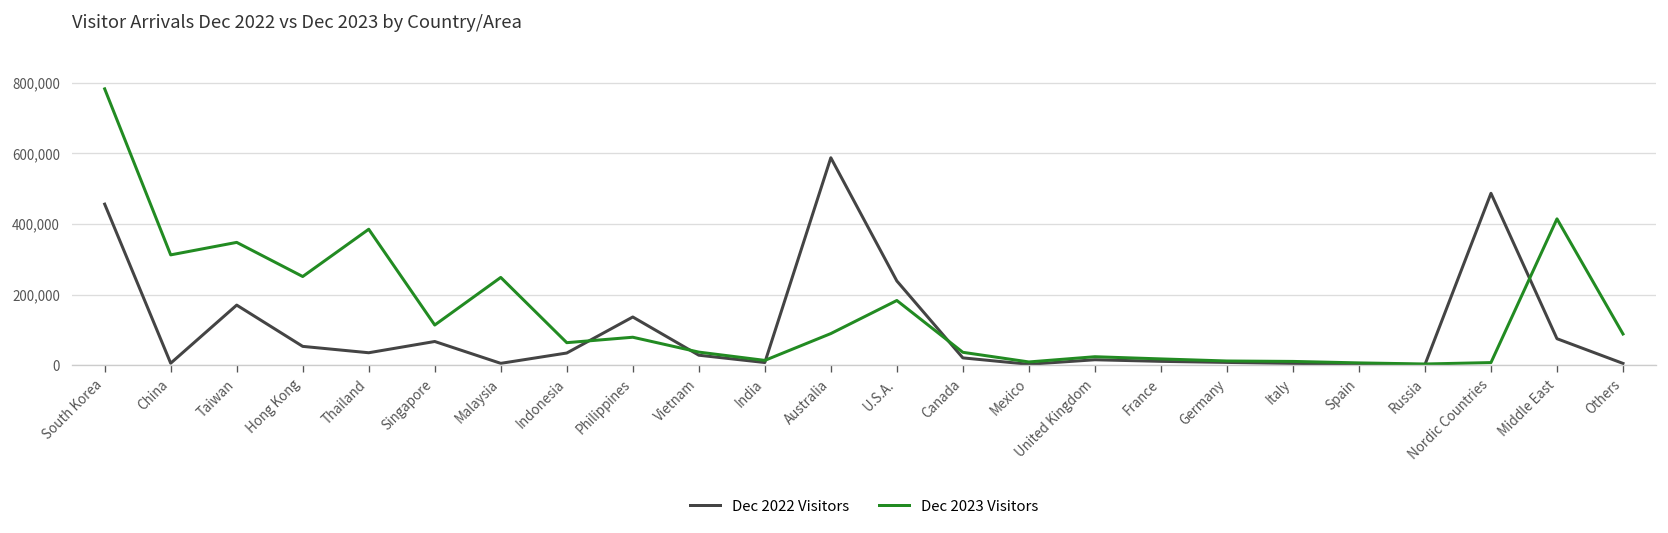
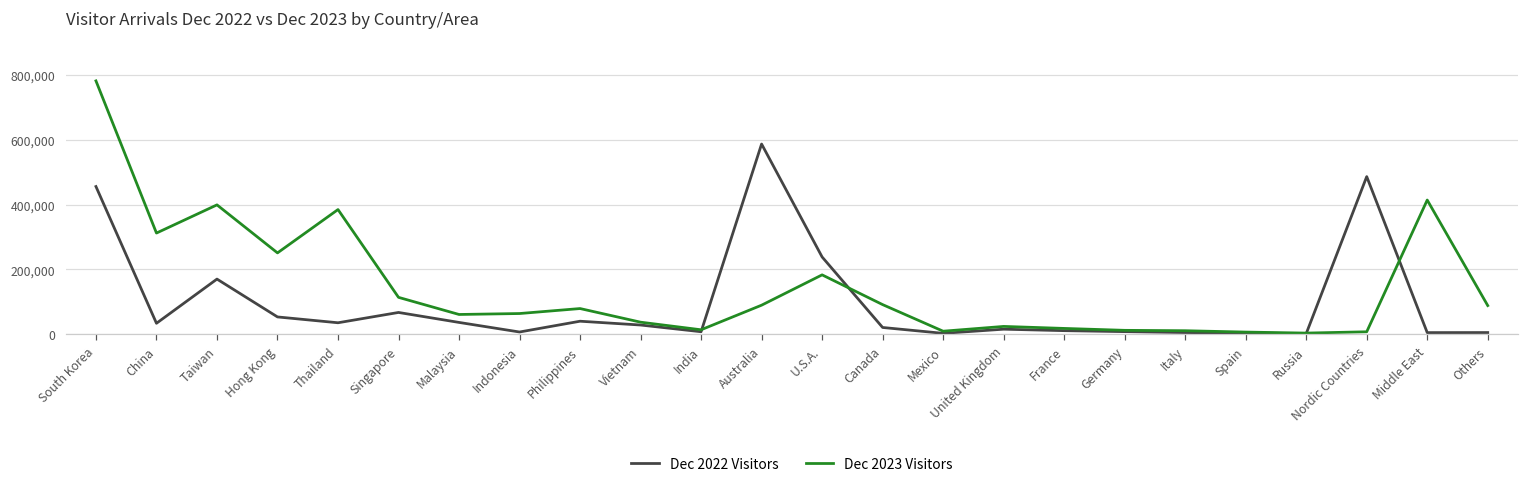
Dec 2022 Visitors, China: 10,000 -> 30,000
Dec 2023 Visitors, Taiwan: 350,000 -> 400,000
Dec 2022 Visitors, Malaysia: 10,000 -> 40,000
Dec 2023 Visitors, Malaysia: 250,000 -> 60,000
Dec 2022 Visitors, Indonesia: 30,000 -> 10,000
Dec 2022 Visitors, Philippines: 140,000 -> 40,000
Dec 2023 Visitors, Canada: 40,000 -> 90,000
Dec 2022 Visitors, Middle East: 70,000 -> 0
